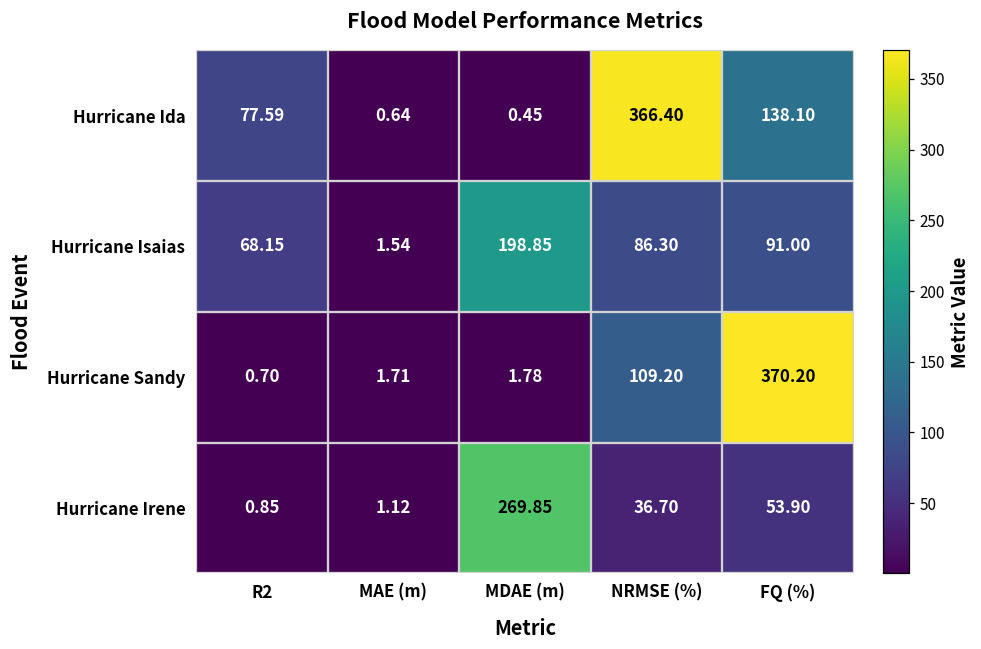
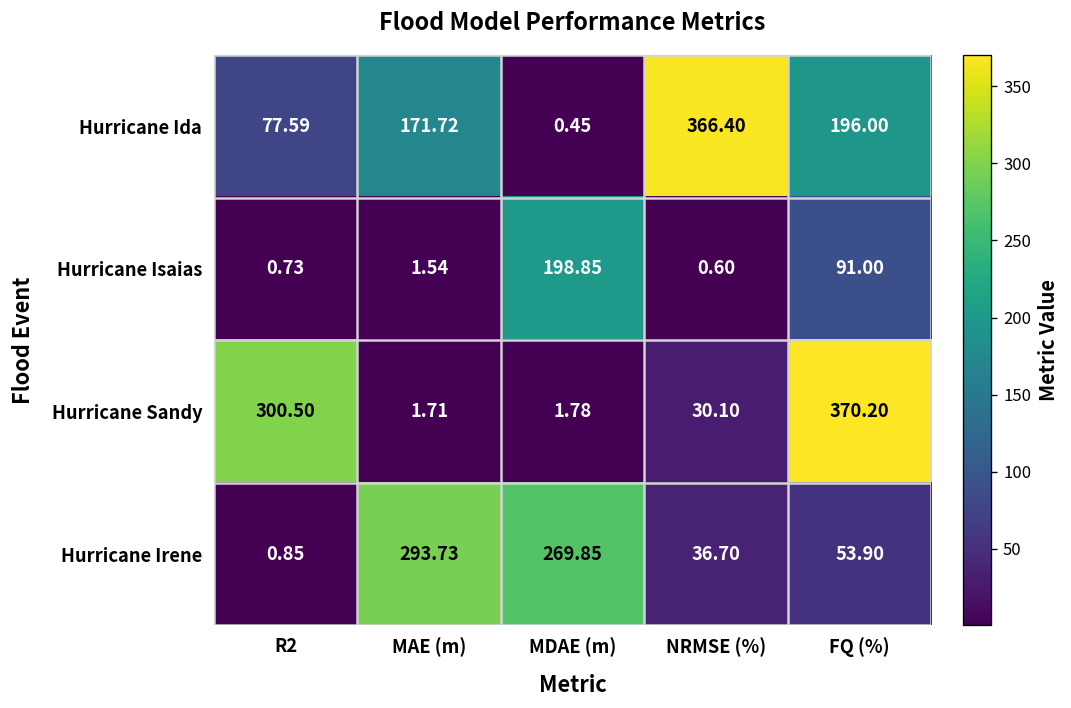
Hurricane Ida, MAE (m): 0.64 -> 171.72
Hurricane Ida, FQ (%): 138.10 -> 196.00
Hurricane Isaias, R2: 68.15 -> 0.73
Hurricane Isaias, NRMSE (%): 86.30 -> 0.60
Hurricane Sandy, R2: 0.70 -> 300.50
Hurricane Sandy, NRMSE (%): 109.20 -> 30.10
Hurricane Irene, MAE (m): 1.12 -> 293.73
